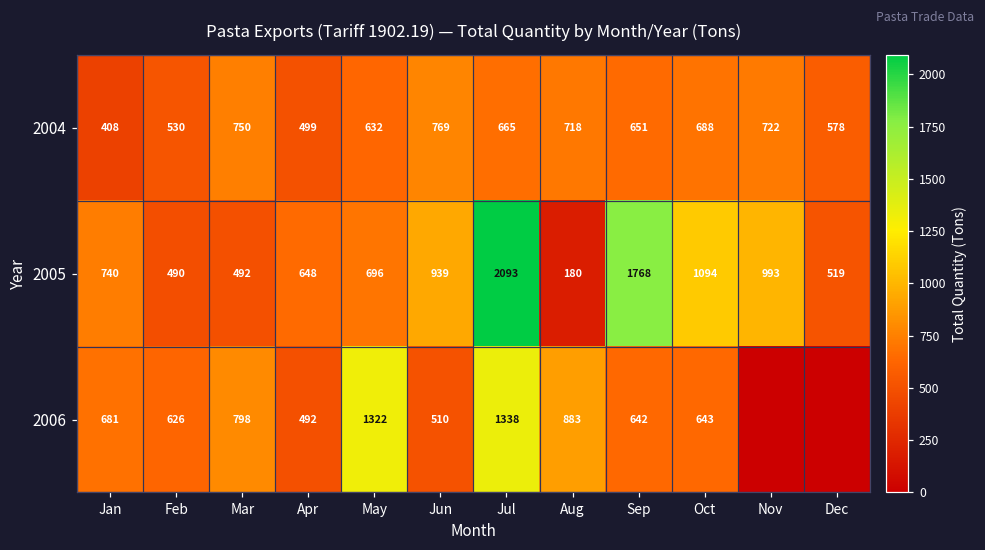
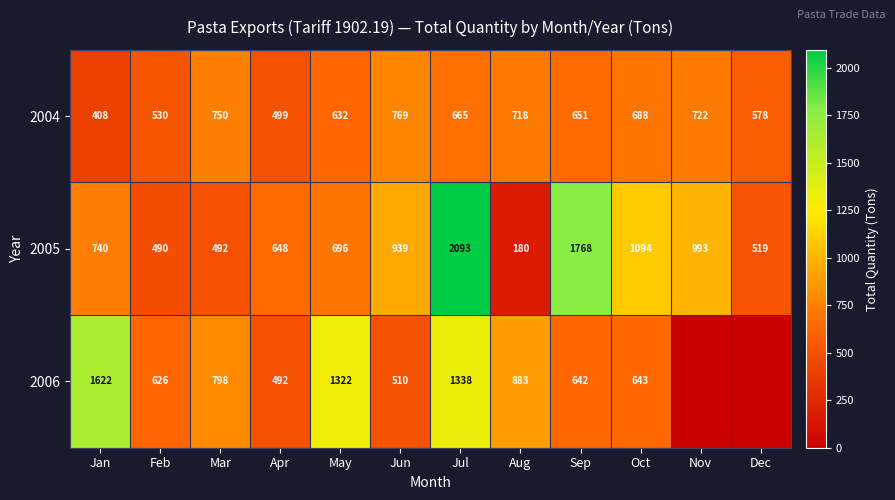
2006, Jan: 681 -> 1622
